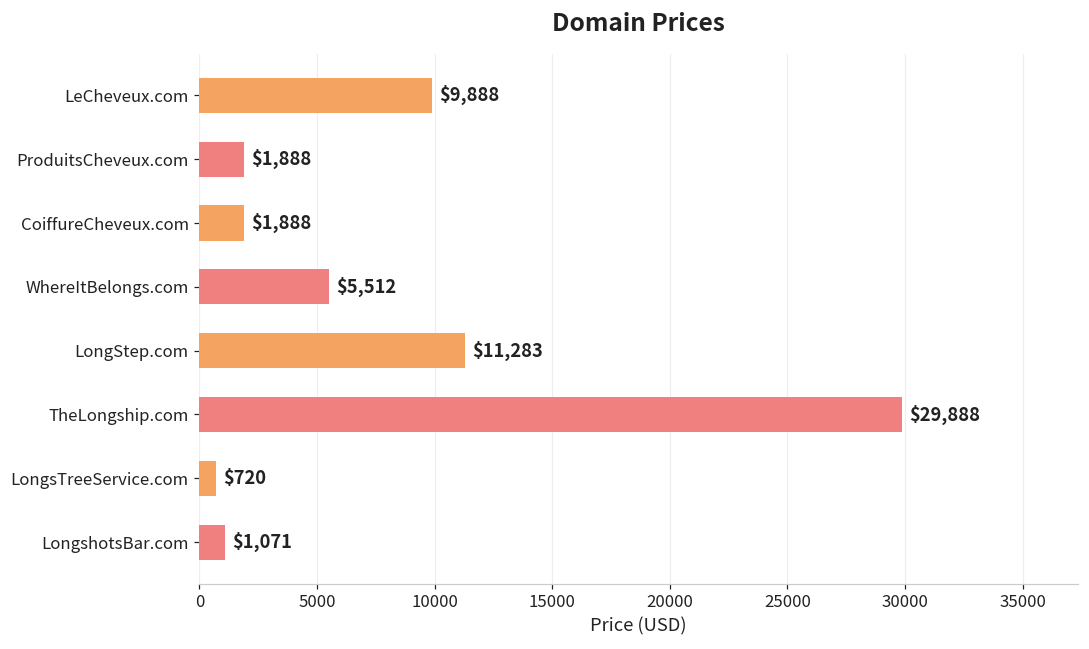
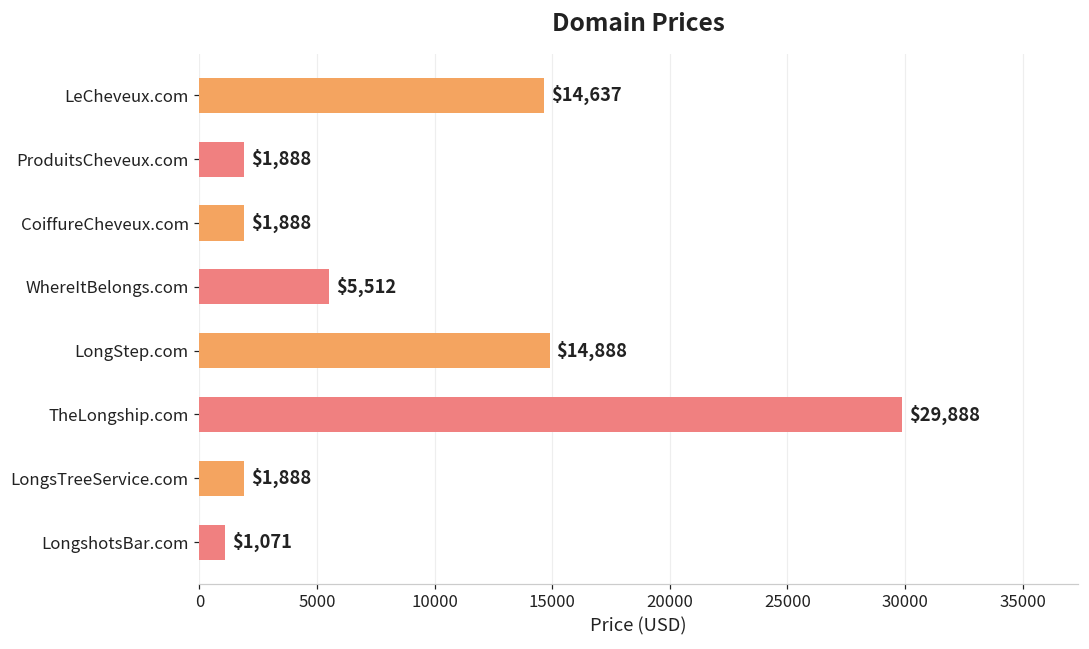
LeCheveux.com: $9,888 -> $14,637
LongStep.com: $11,283 -> $14,888
LongsTreeService.com: $720 -> $1,888
